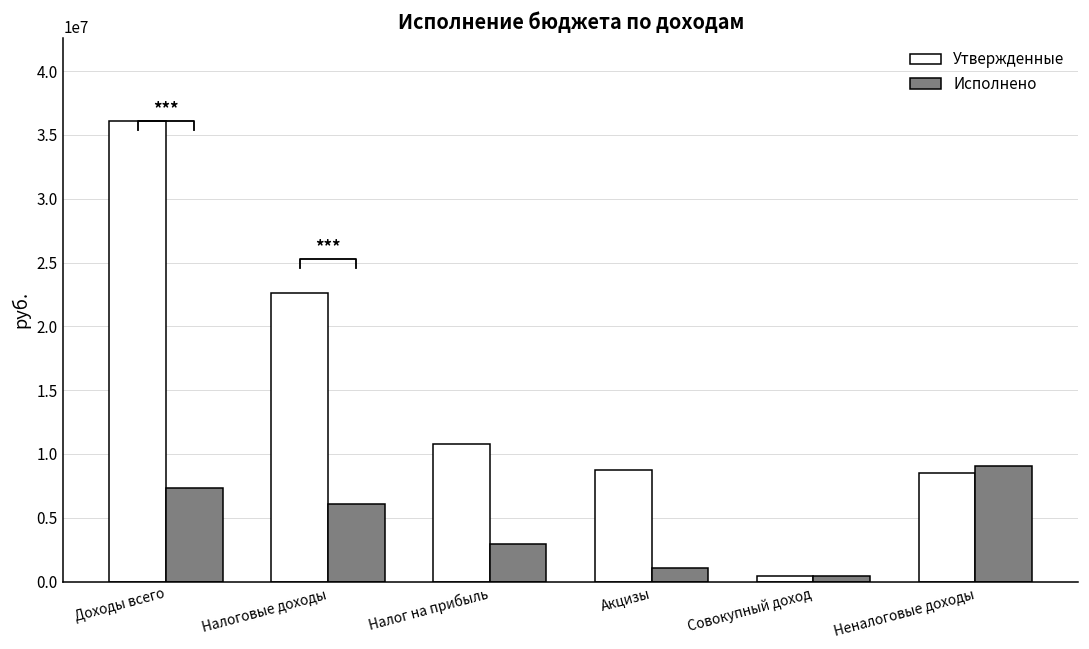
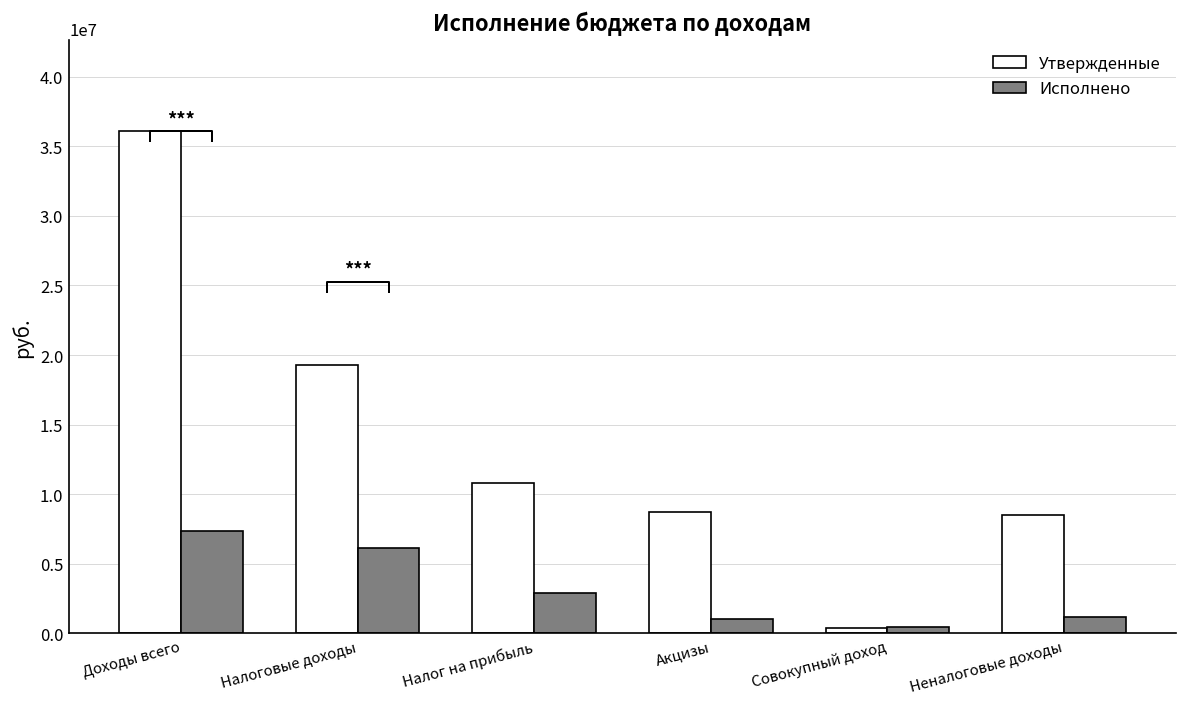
Утвержденные, Налоговые доходы: 22600000 -> 19300000
Исполнено, Неналоговые доходы: 9100000 -> 1200000
